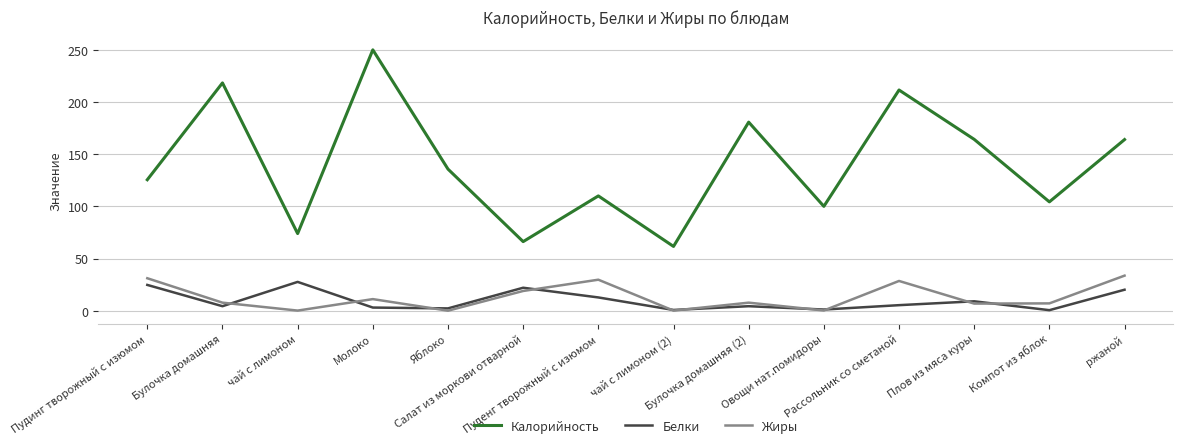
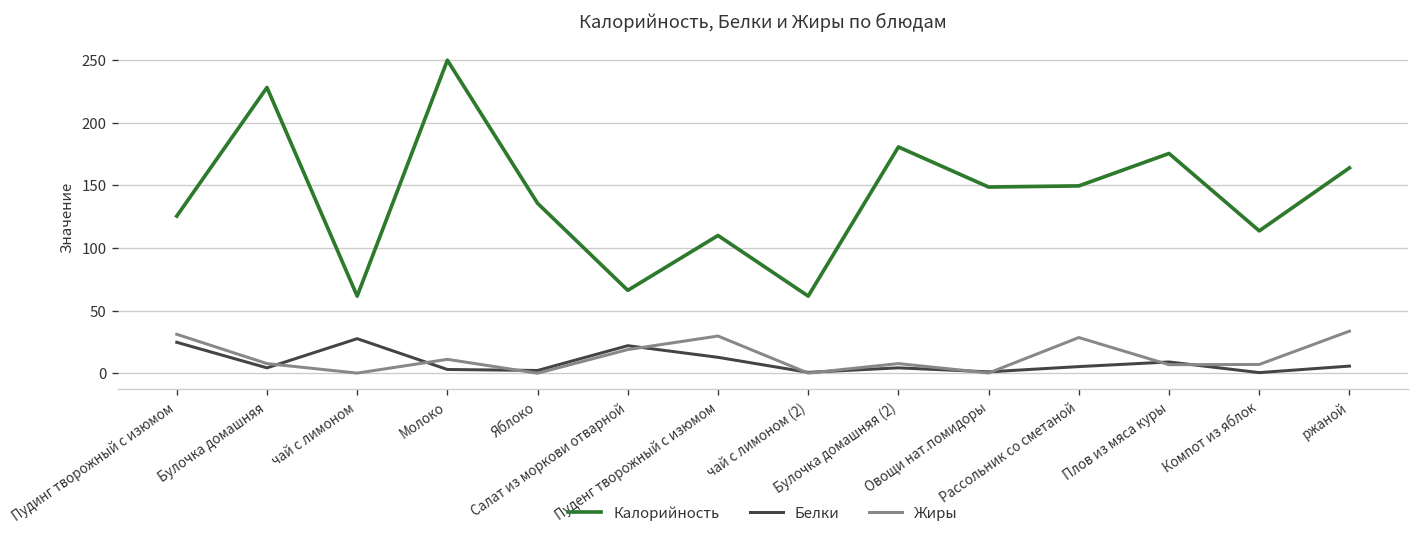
Калорийность, Булочка домашняя: 218 -> 228
Калорийность, чай с лимоном: 74 -> 62
Калорийность, Овощи нат.помидоры: 100 -> 149
Калорийность, Рассольник со сметаной: 212 -> 150
Калорийность, Плов из мяса куры: 164 -> 176
Калорийность, Компот из яблок: 104 -> 114
Белки, ржаной: 20 -> 6
